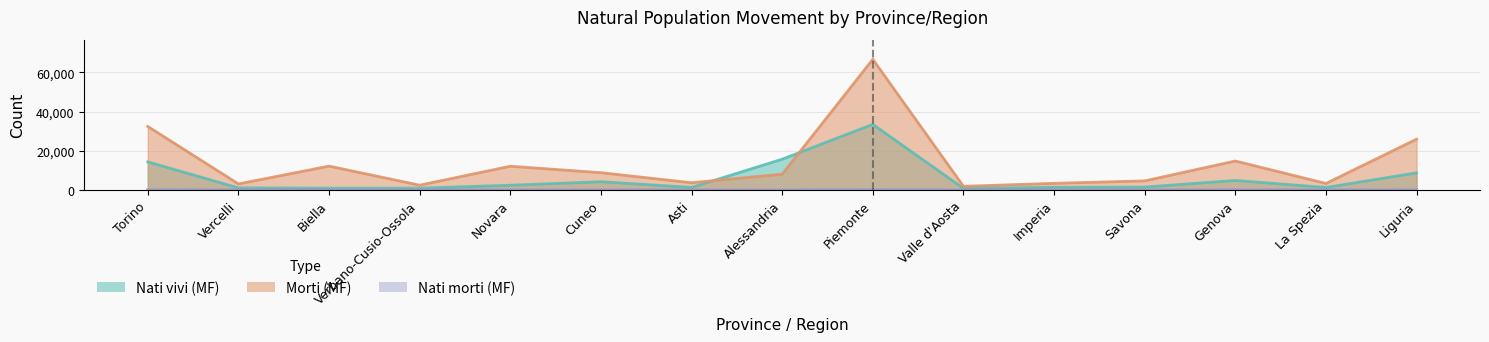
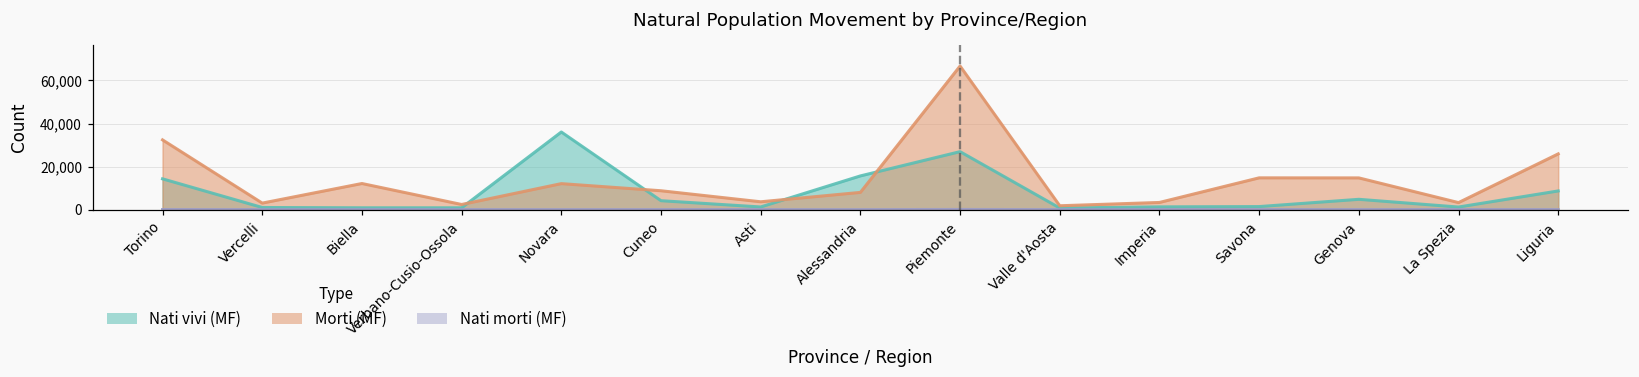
Nati vivi (MF), Novara: 2,000 -> 36,000
Nati vivi (MF), Piemonte: 33,000 -> 27,000
Morti (MF), Savona: 5,000 -> 15,000
